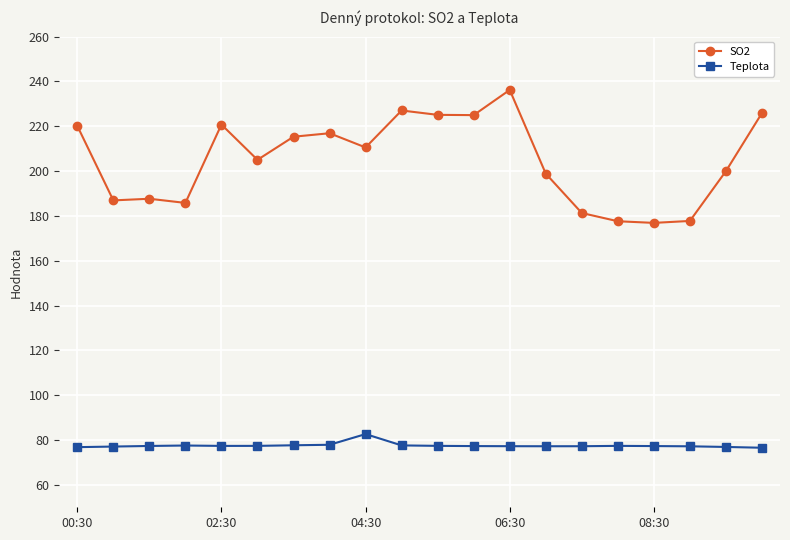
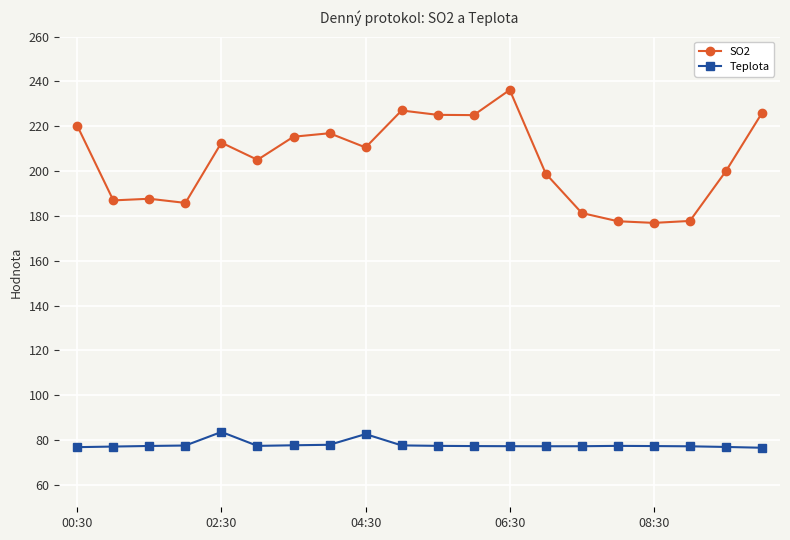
SO2, 02:30: 221 -> 213
Teplota, 02:30: 77 -> 84
